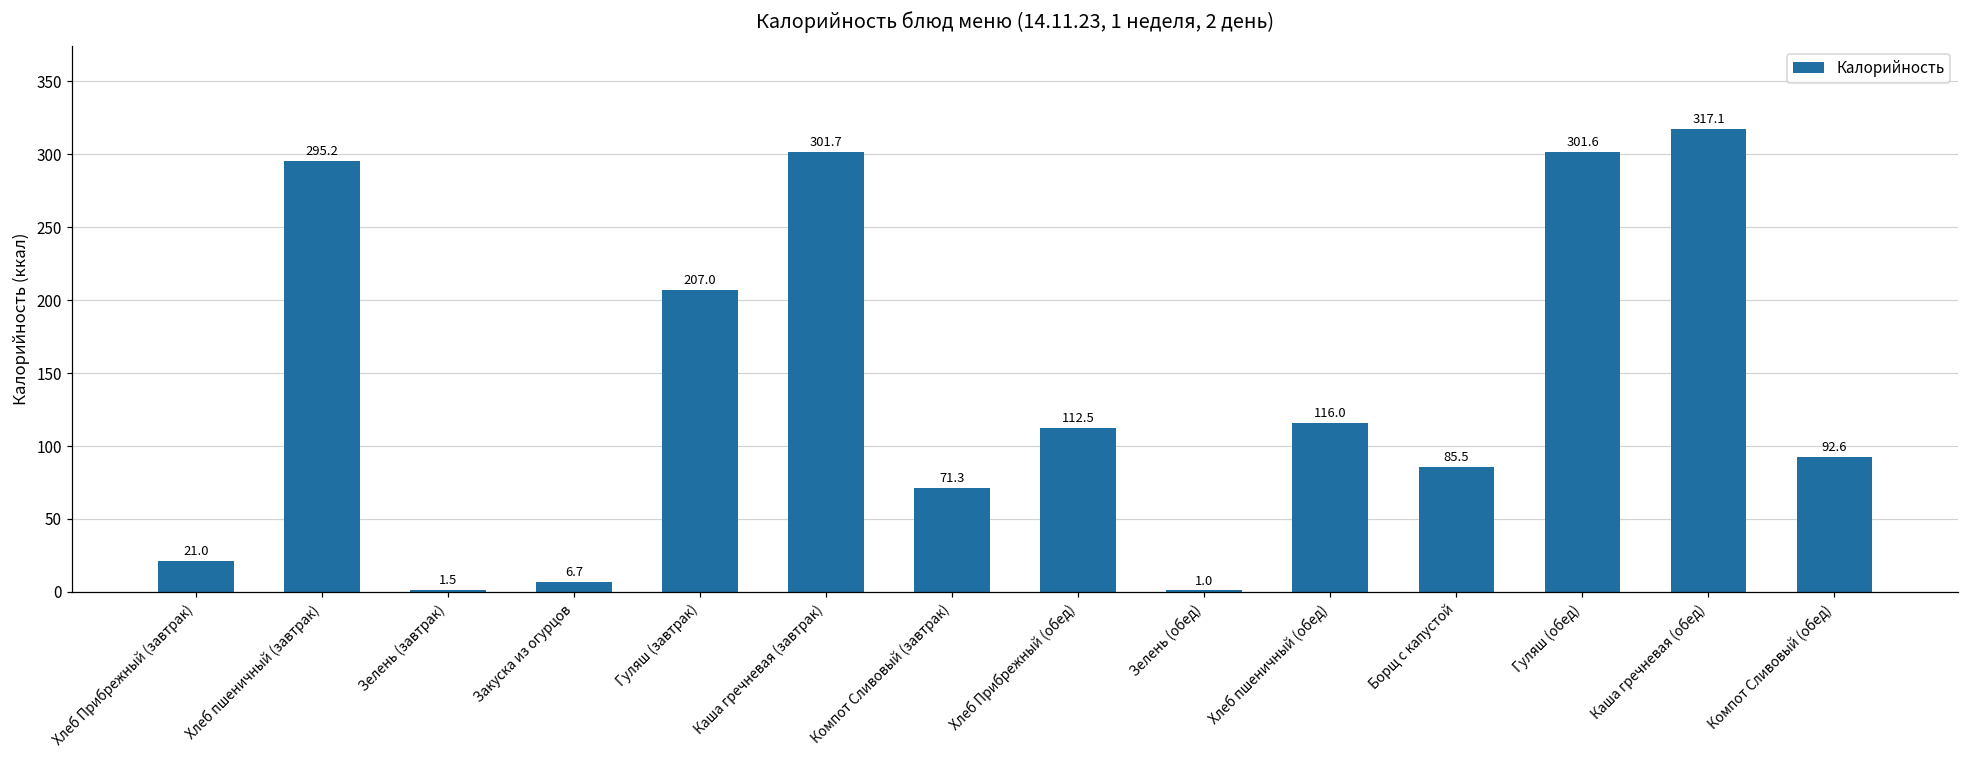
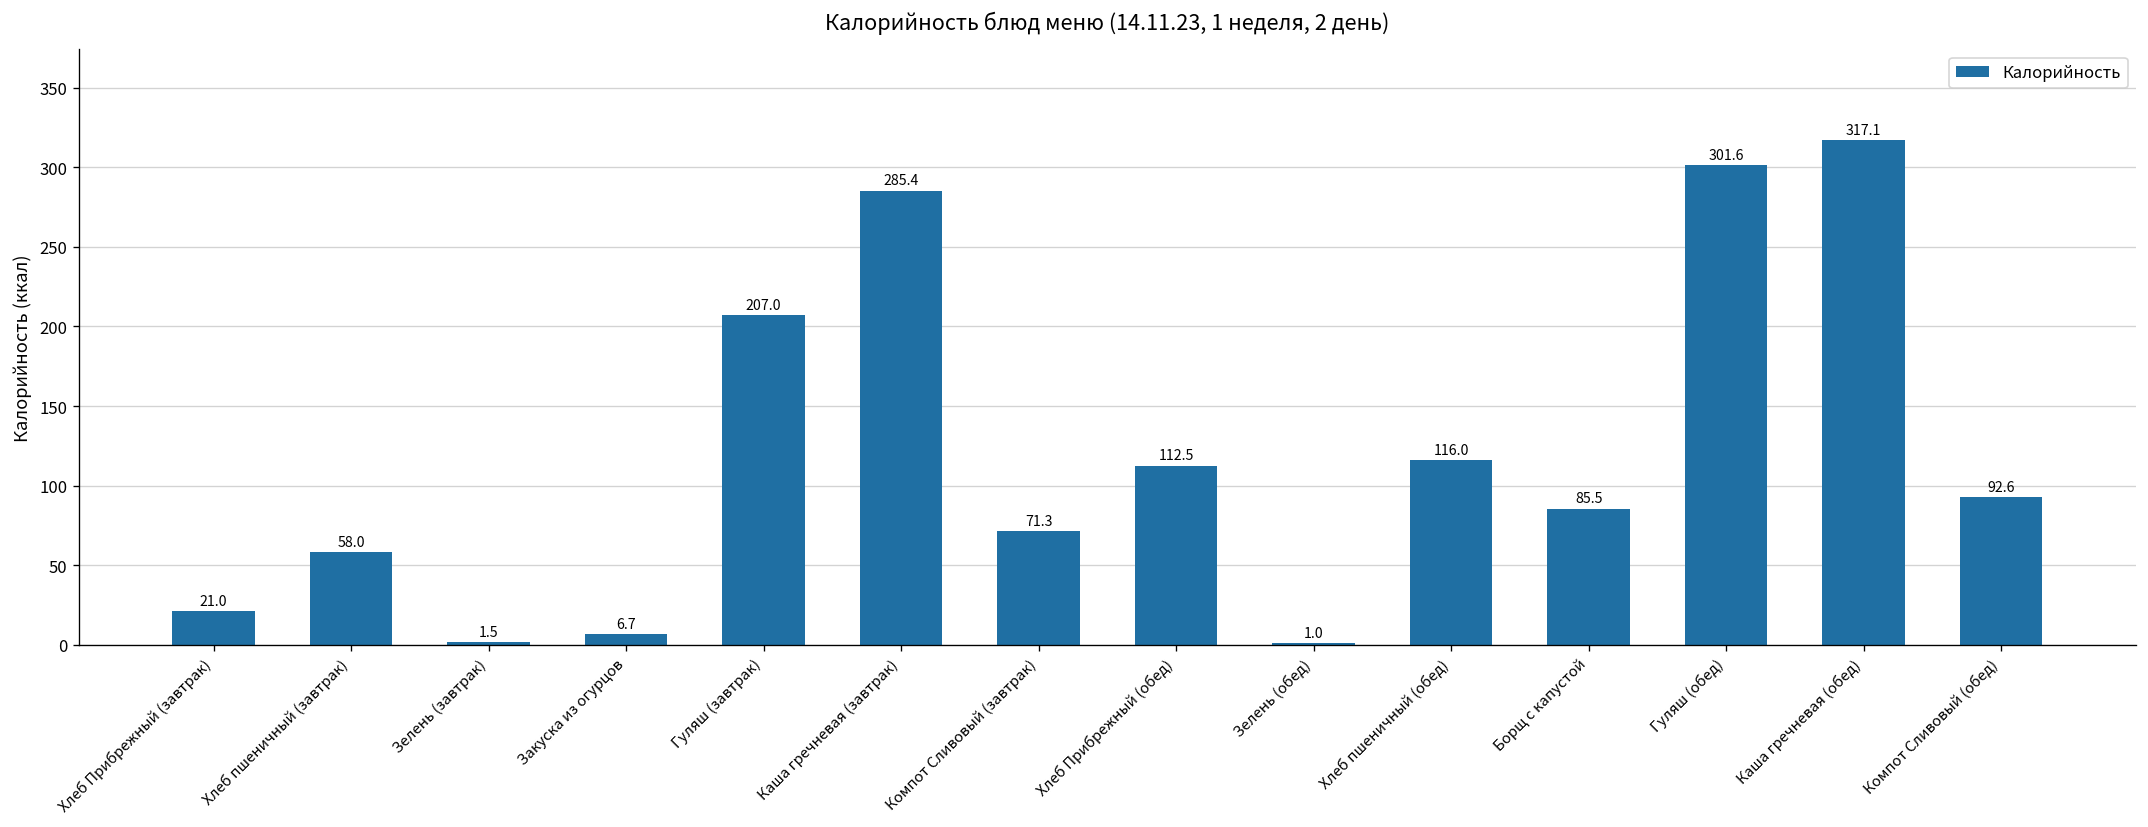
Хлеб пшеничный (завтрак): 295.2 -> 58.0
Каша гречневая (завтрак): 301.7 -> 285.4
